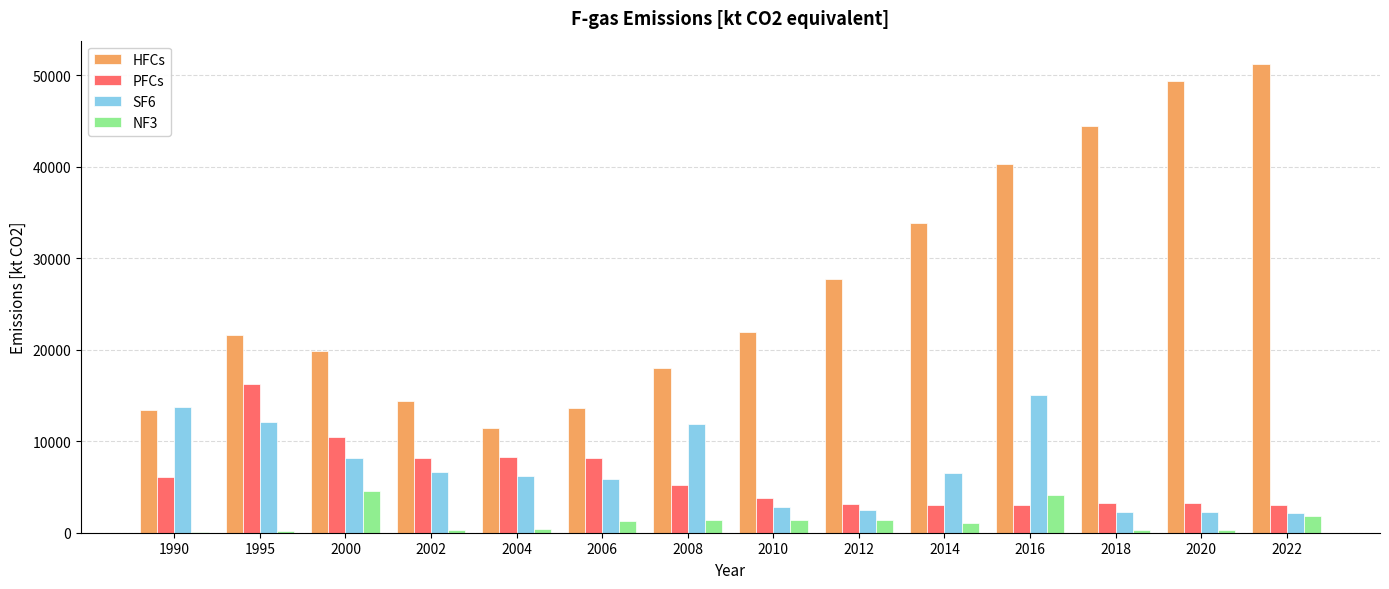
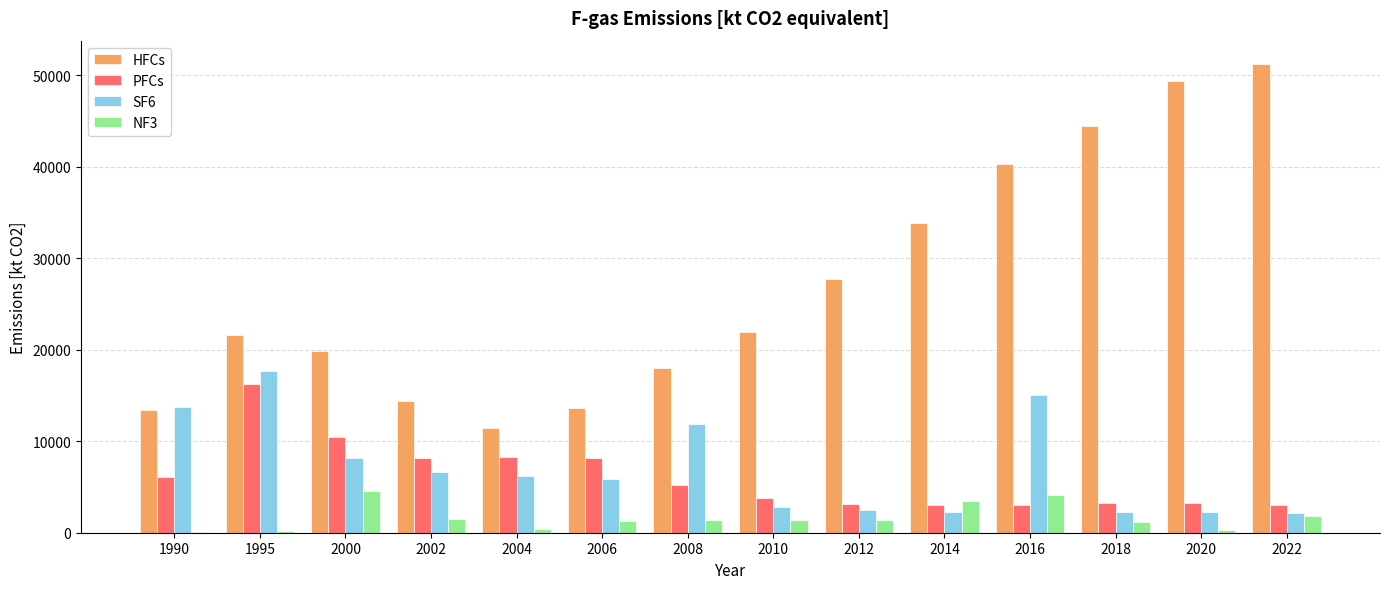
SF6, 1995: 12000 -> 18000
NF3, 2002: 0 -> 1000
SF6, 2014: 6000 -> 2000
NF3, 2014: 1000 -> 3000
NF3, 2018: 0 -> 1000
